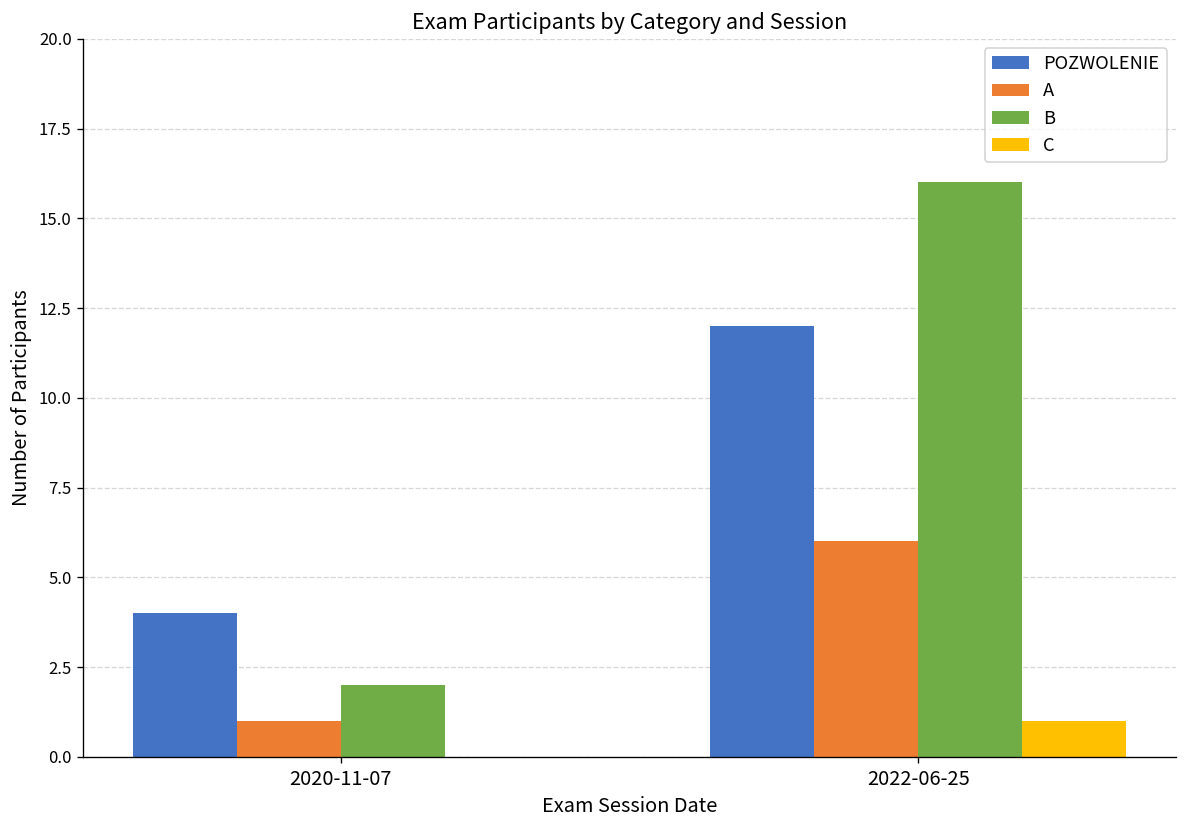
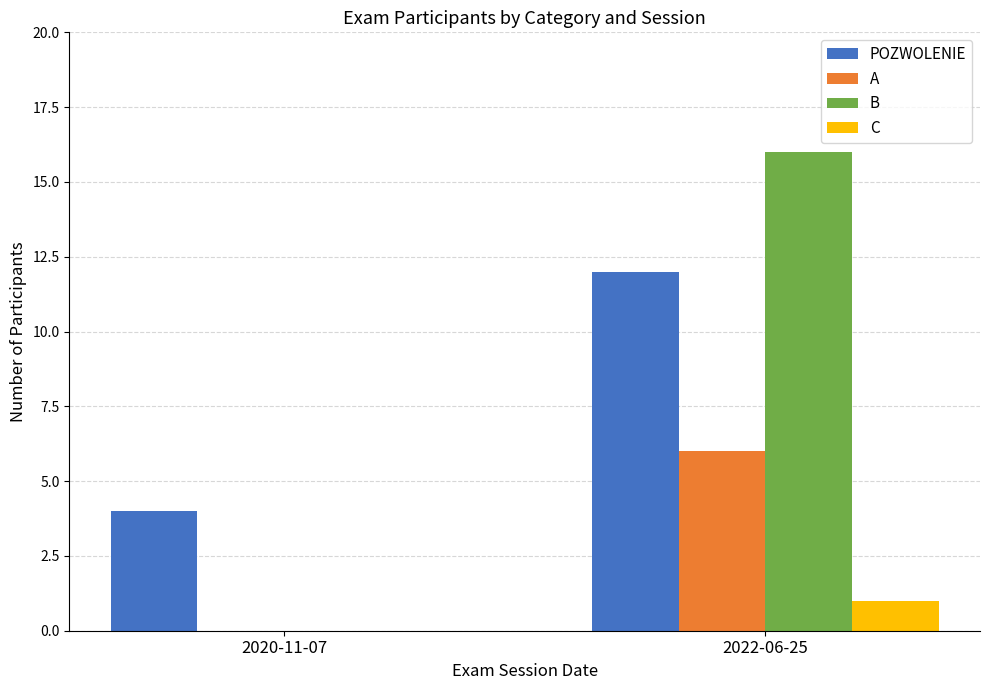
A, 2020-11-07: 1 -> 0
B, 2020-11-07: 2 -> 0
